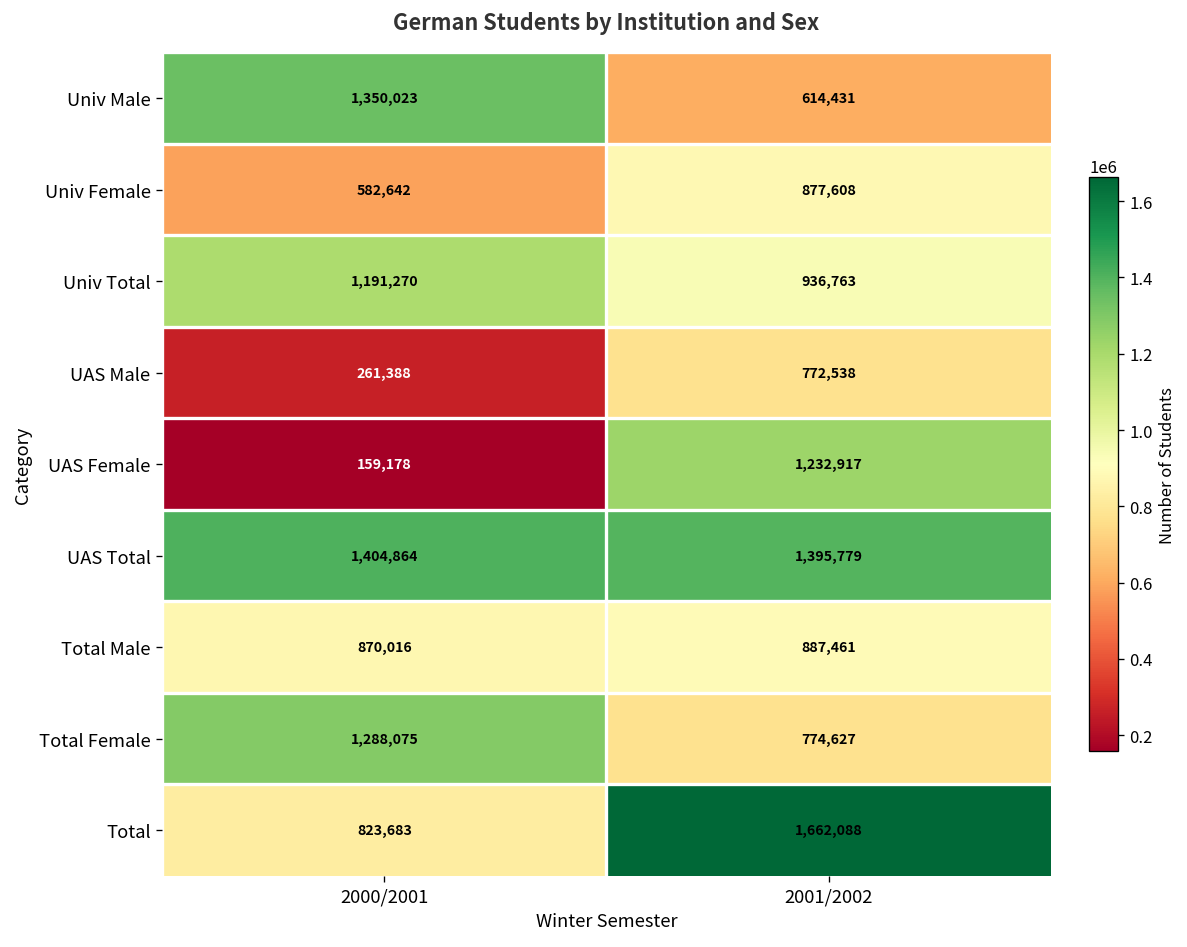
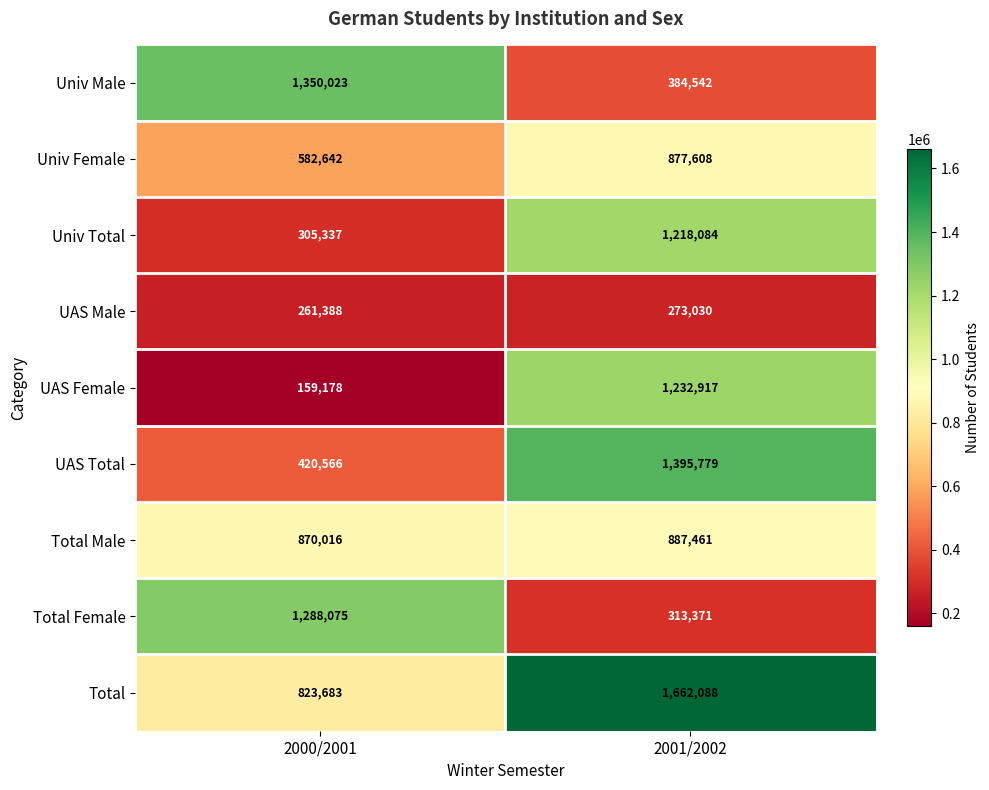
Univ Male, 2001/2002: 614,431 -> 384,542
Univ Total, 2000/2001: 1,191,270 -> 305,337
Univ Total, 2001/2002: 936,763 -> 1,218,084
UAS Male, 2001/2002: 772,538 -> 273,030
UAS Total, 2000/2001: 1,404,864 -> 420,566
Total Female, 2001/2002: 774,627 -> 313,371
